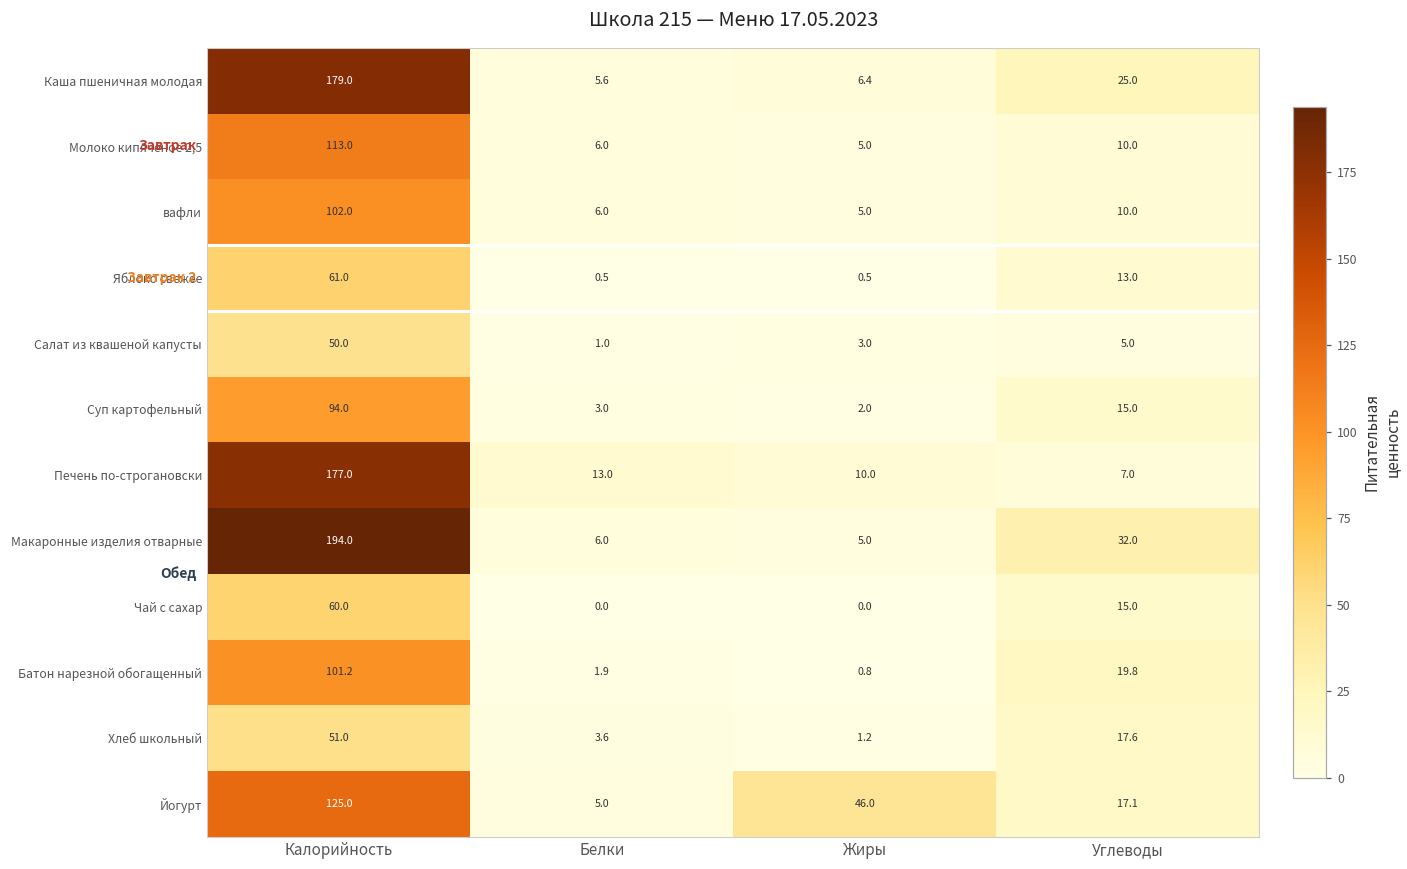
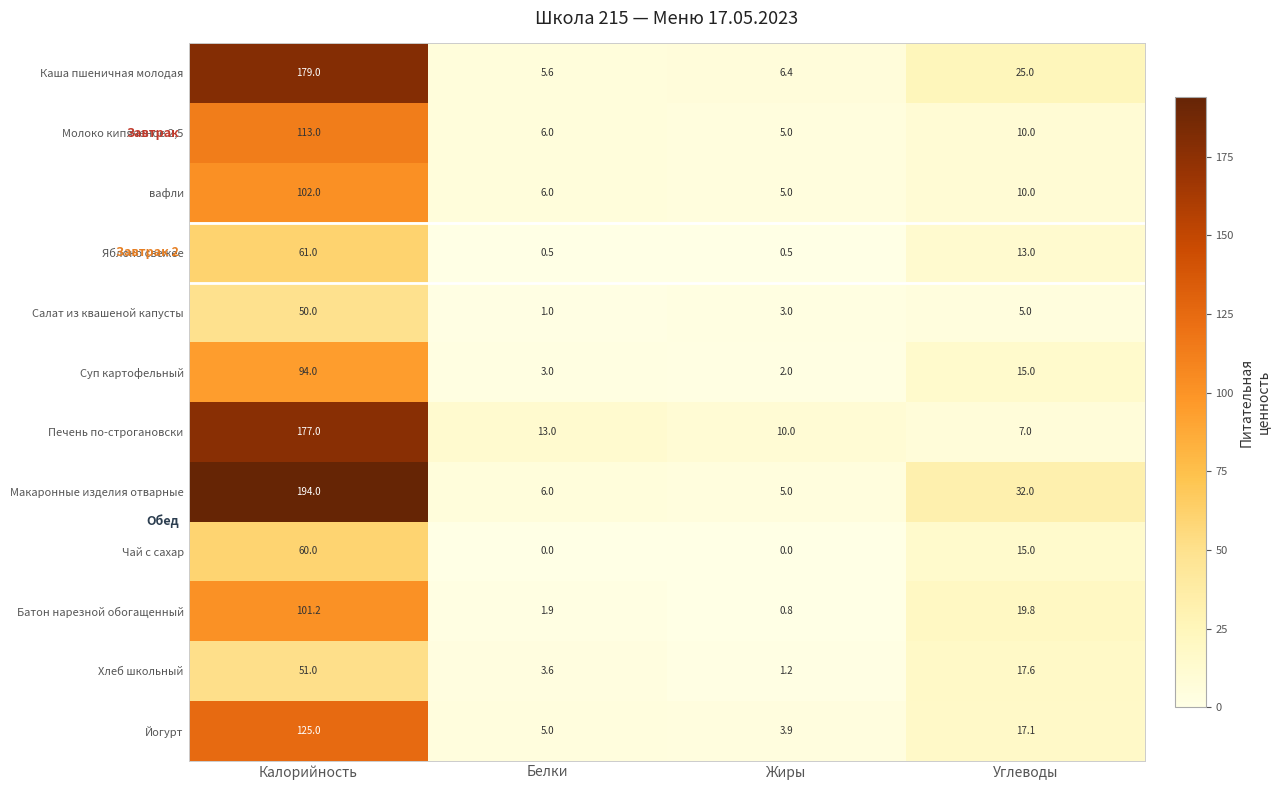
Йогурт, Жиры: 46.0 -> 3.9
